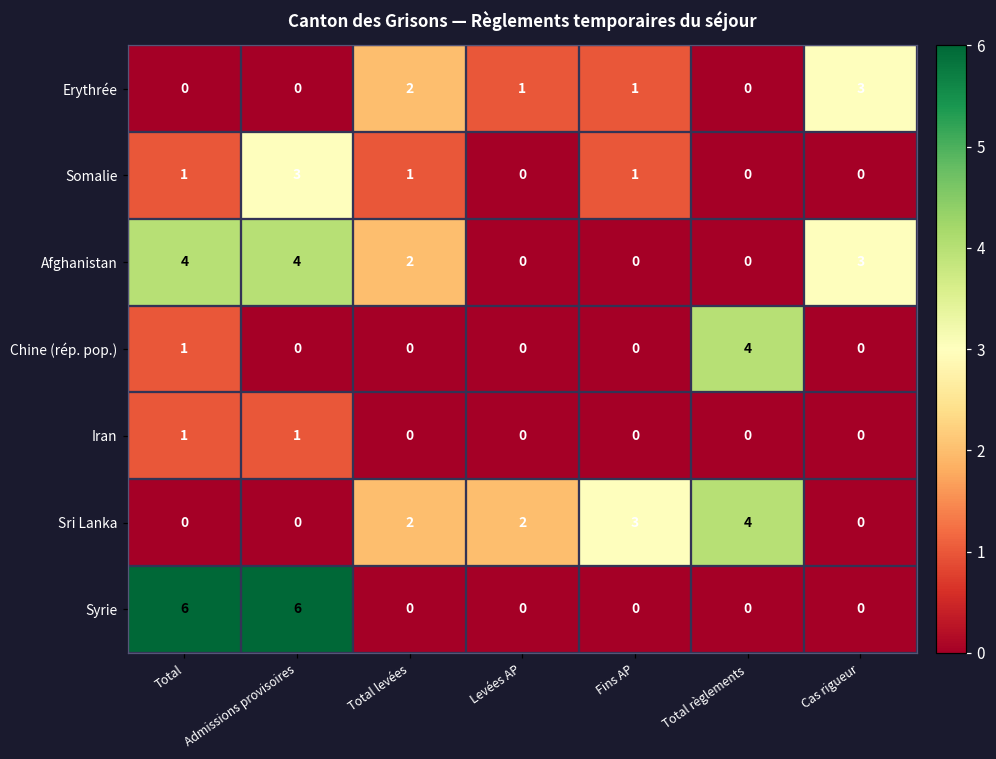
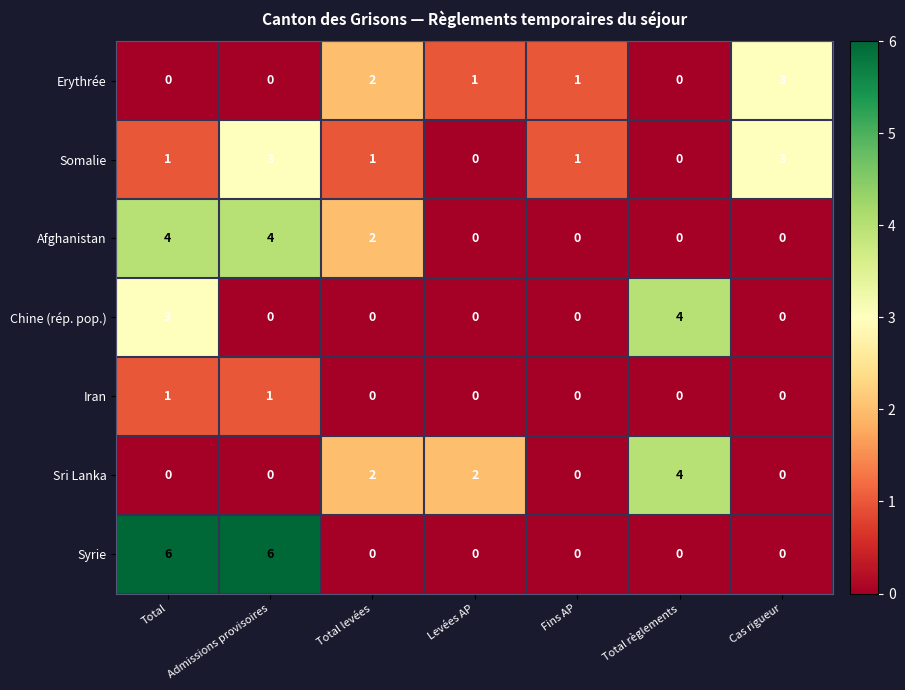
Somalie, Cas rigueur: 0 -> 3
Afghanistan, Cas rigueur: 3 -> 0
Chine (rép. pop.), Total: 1 -> 3
Sri Lanka, Fins AP: 3 -> 0
